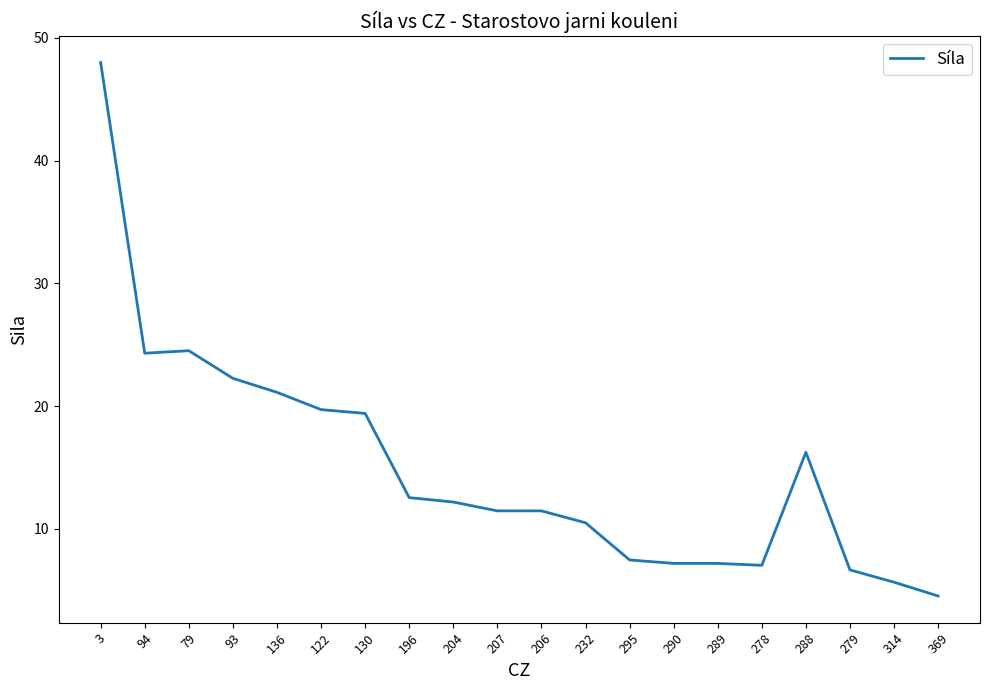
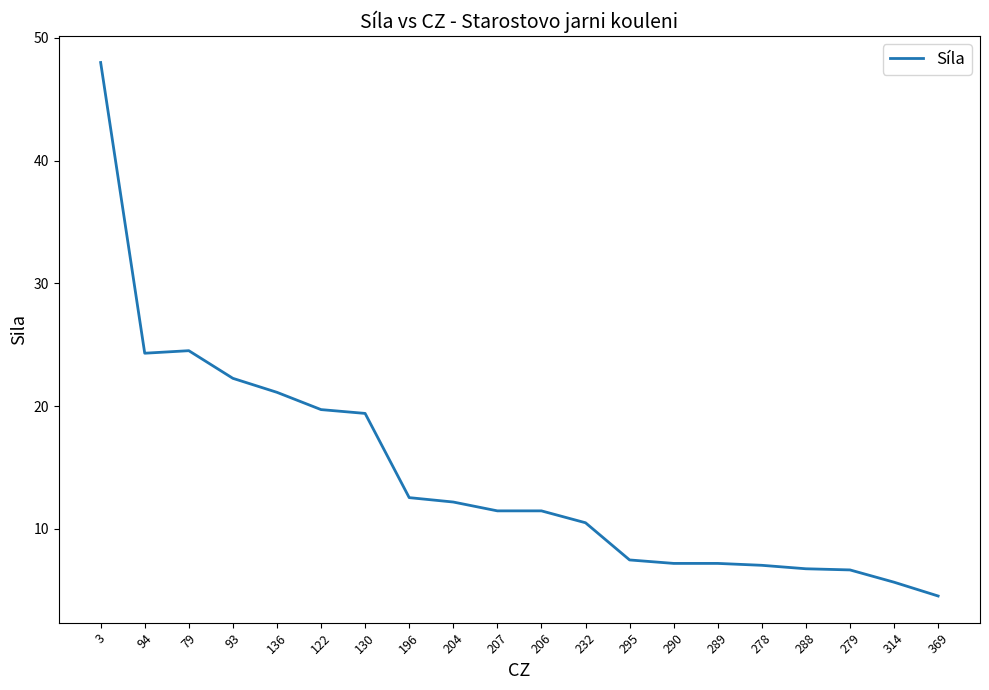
288: 16.2 -> 6.8
